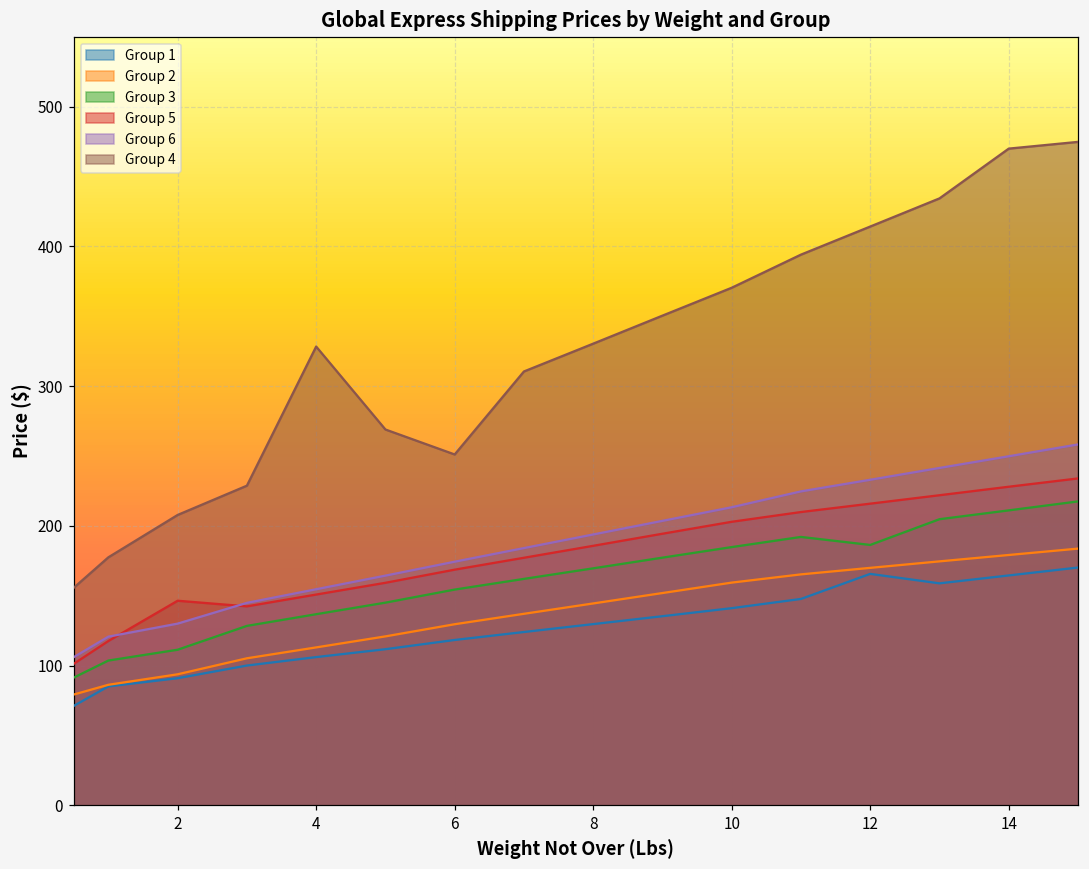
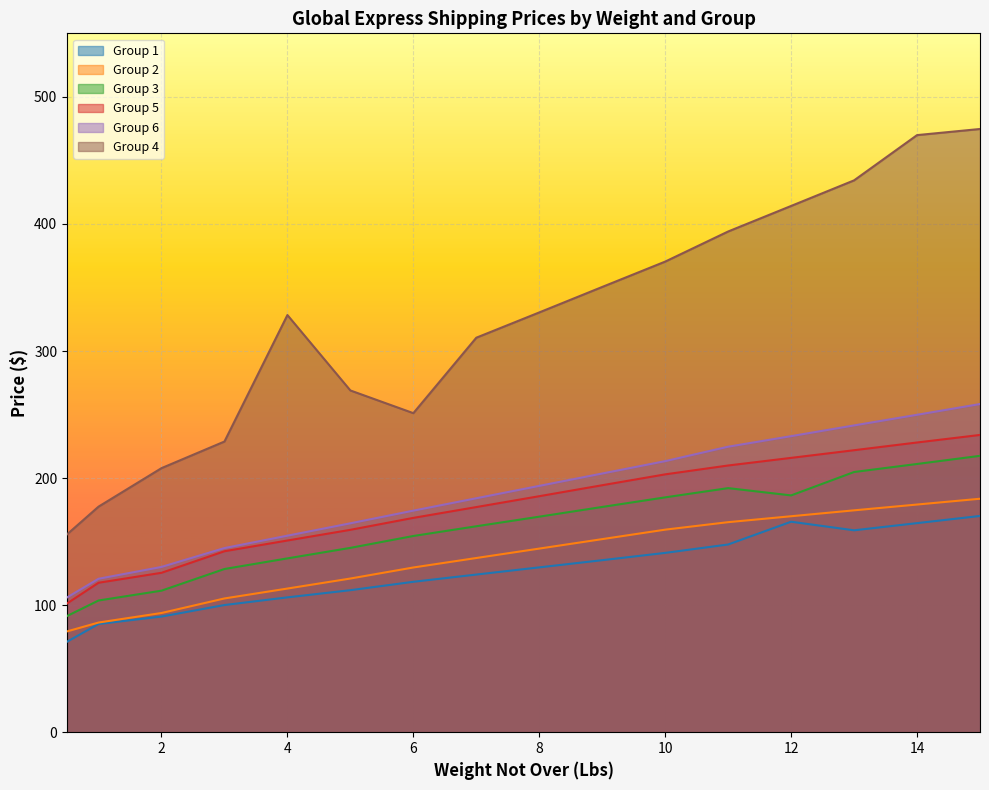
Group 5, 2: 146 -> 125
